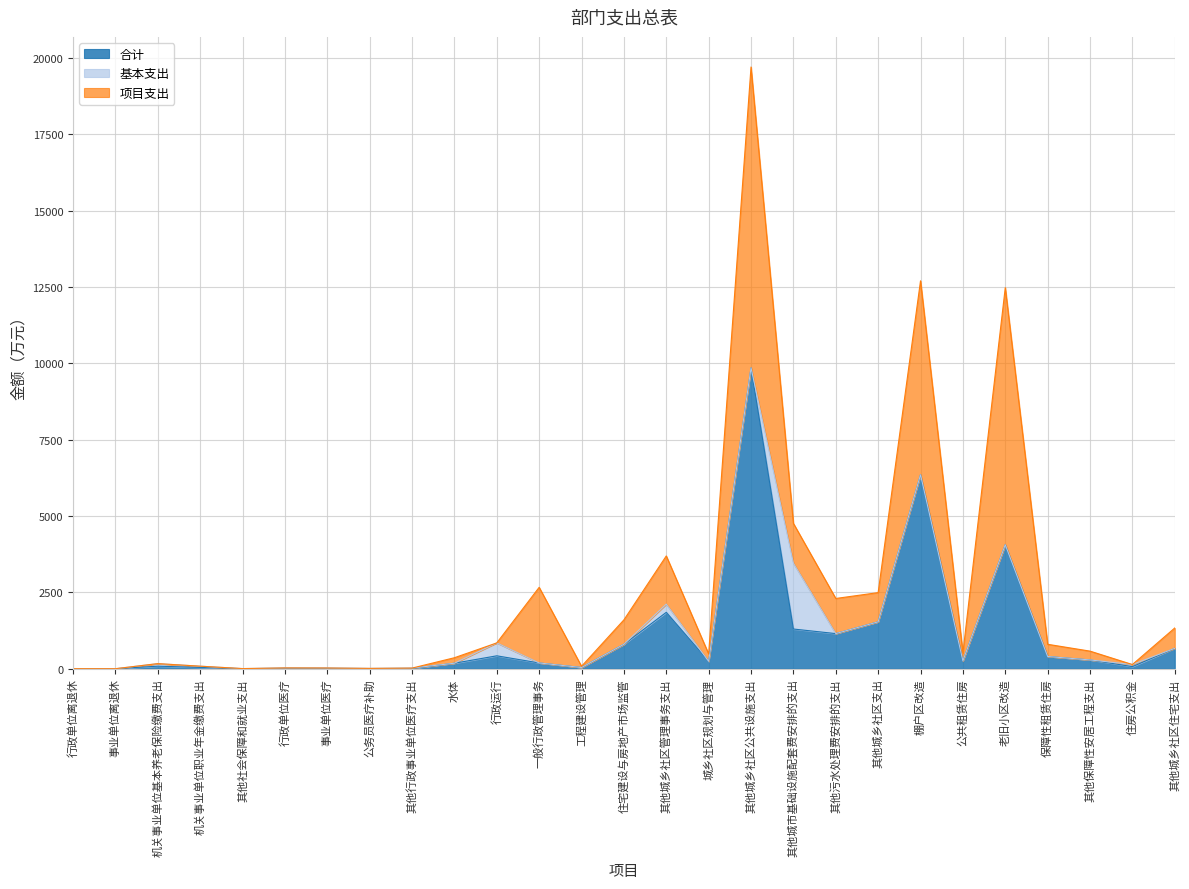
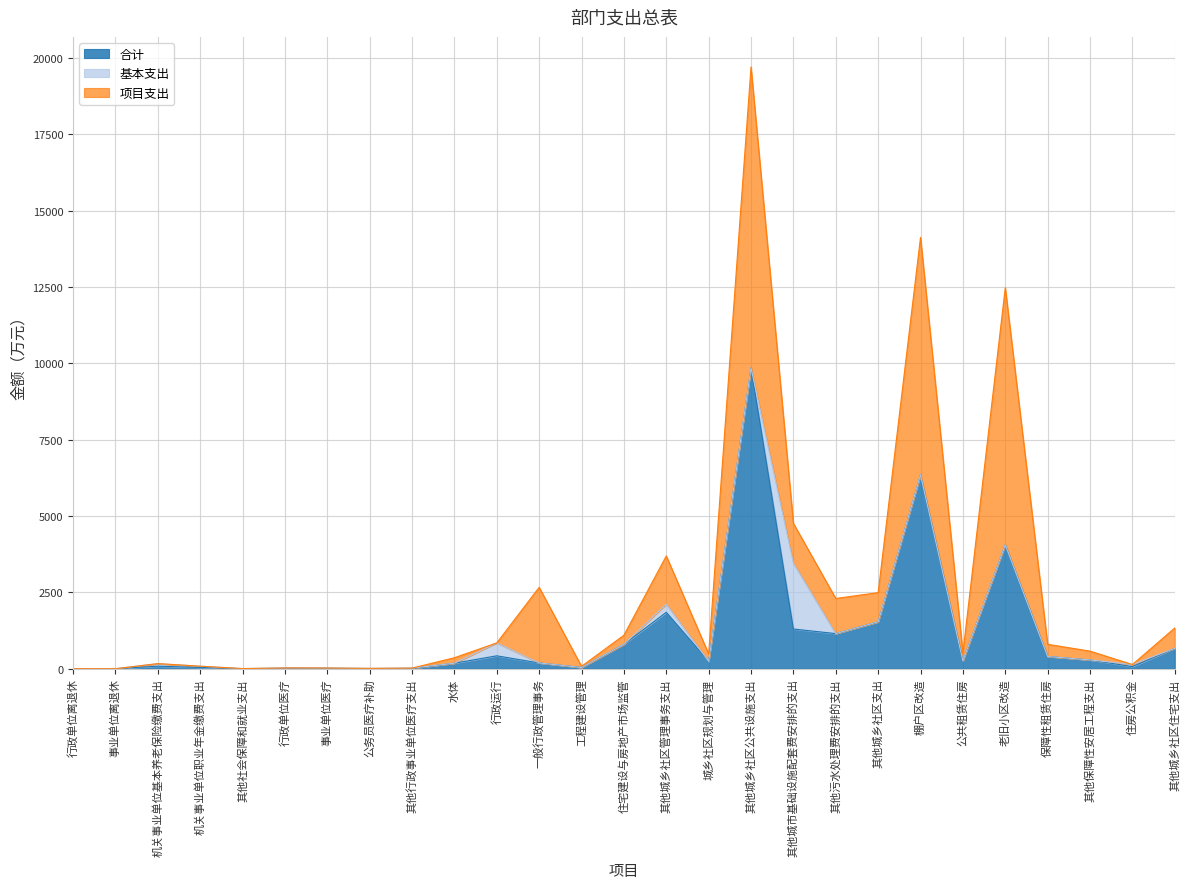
项目支出, 住宅建设与房地产市场监管: 800 -> 300
项目支出, 棚户区改造: 6400 -> 7800
